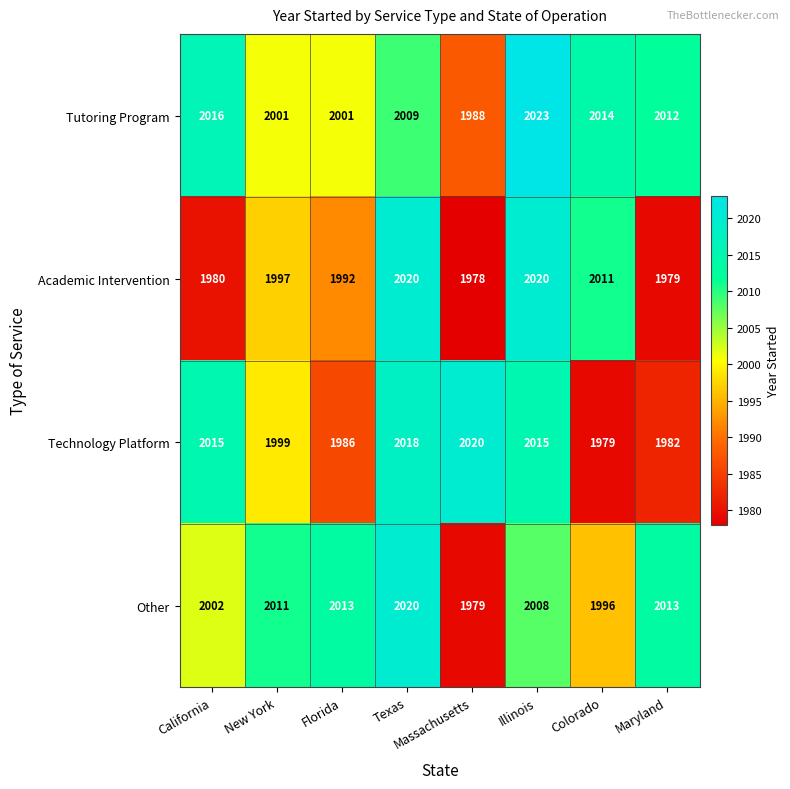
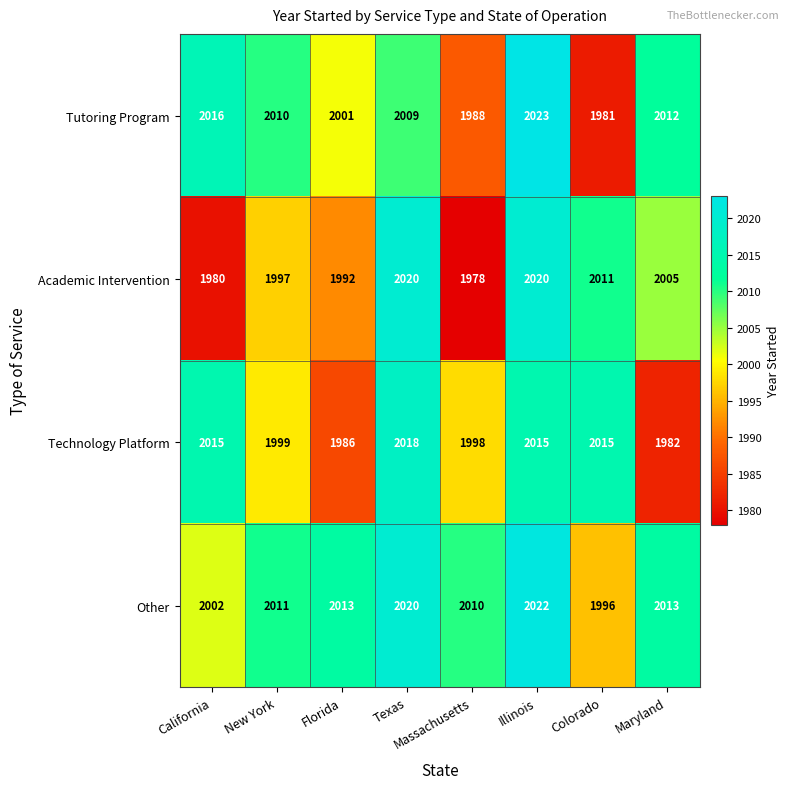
Tutoring Program, New York: 2001 -> 2010
Tutoring Program, Colorado: 2014 -> 1981
Academic Intervention, Maryland: 1979 -> 2005
Technology Platform, Massachusetts: 2020 -> 1998
Technology Platform, Colorado: 1979 -> 2015
Other, Massachusetts: 1979 -> 2010
Other, Illinois: 2008 -> 2022
